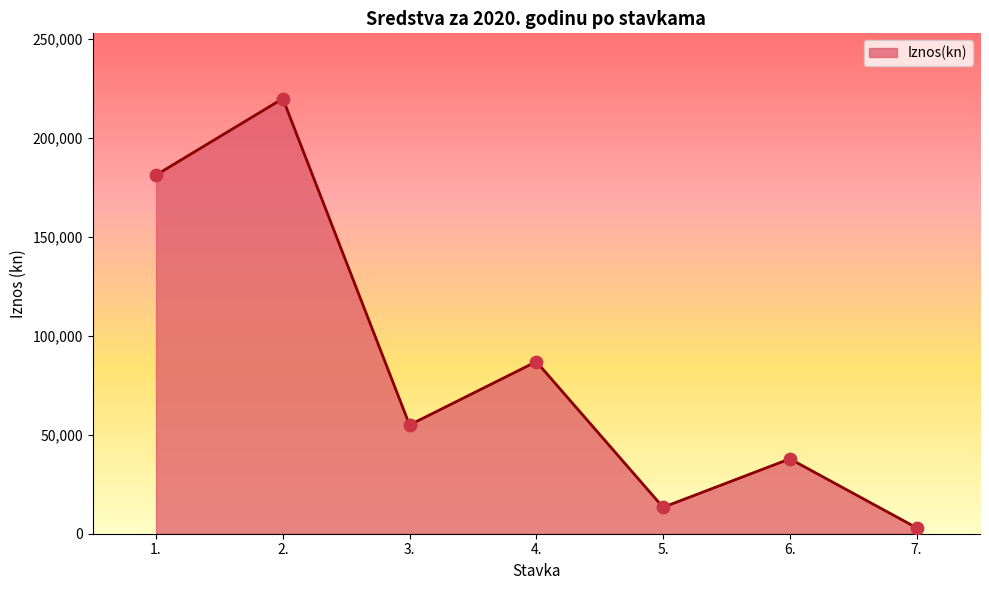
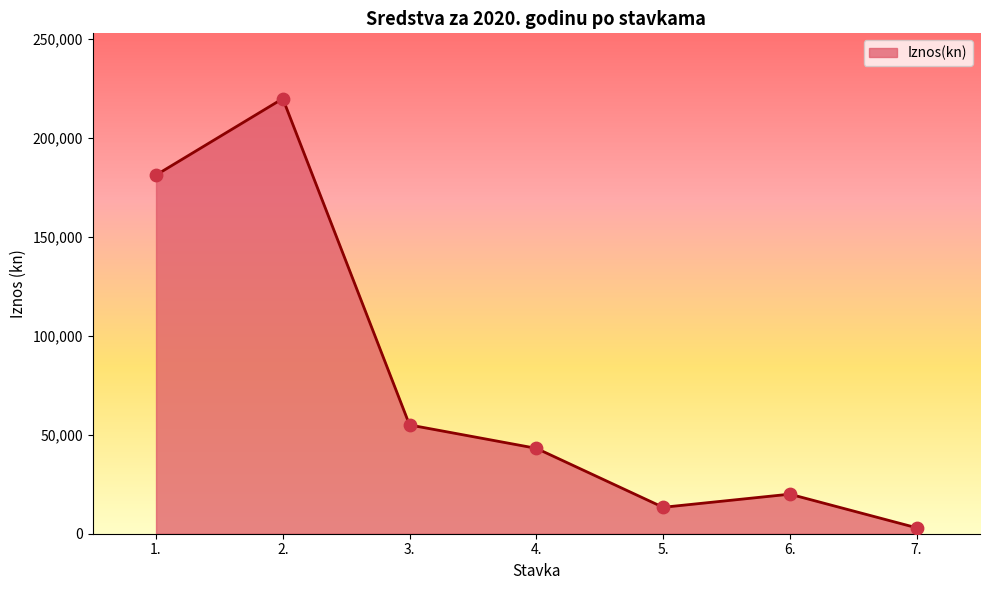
4.: 87,000 -> 43,000
6.: 38,000 -> 20,000
